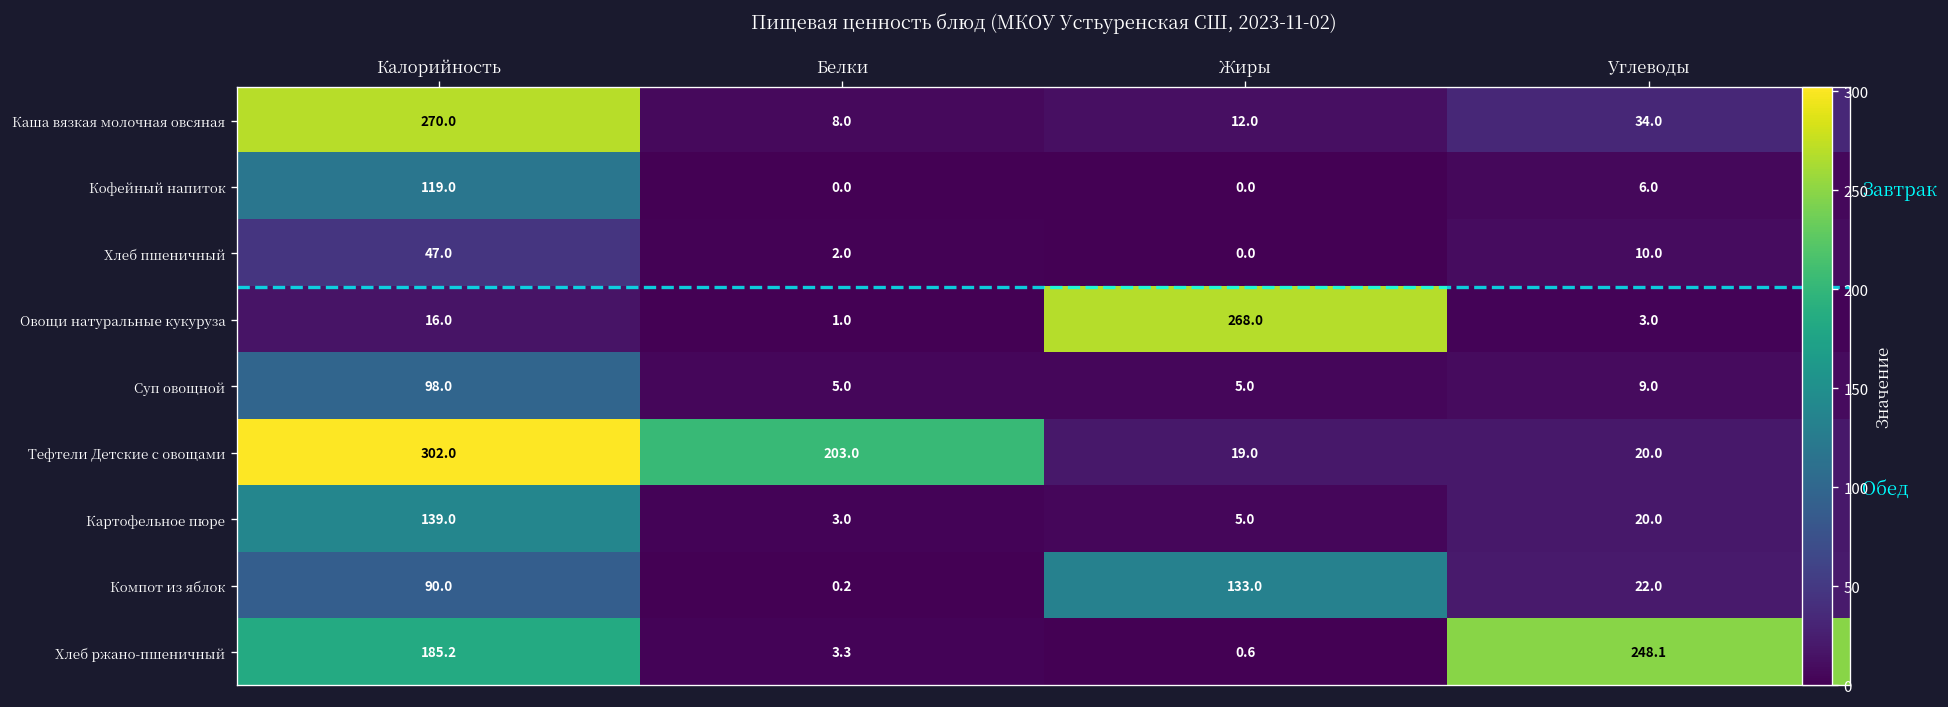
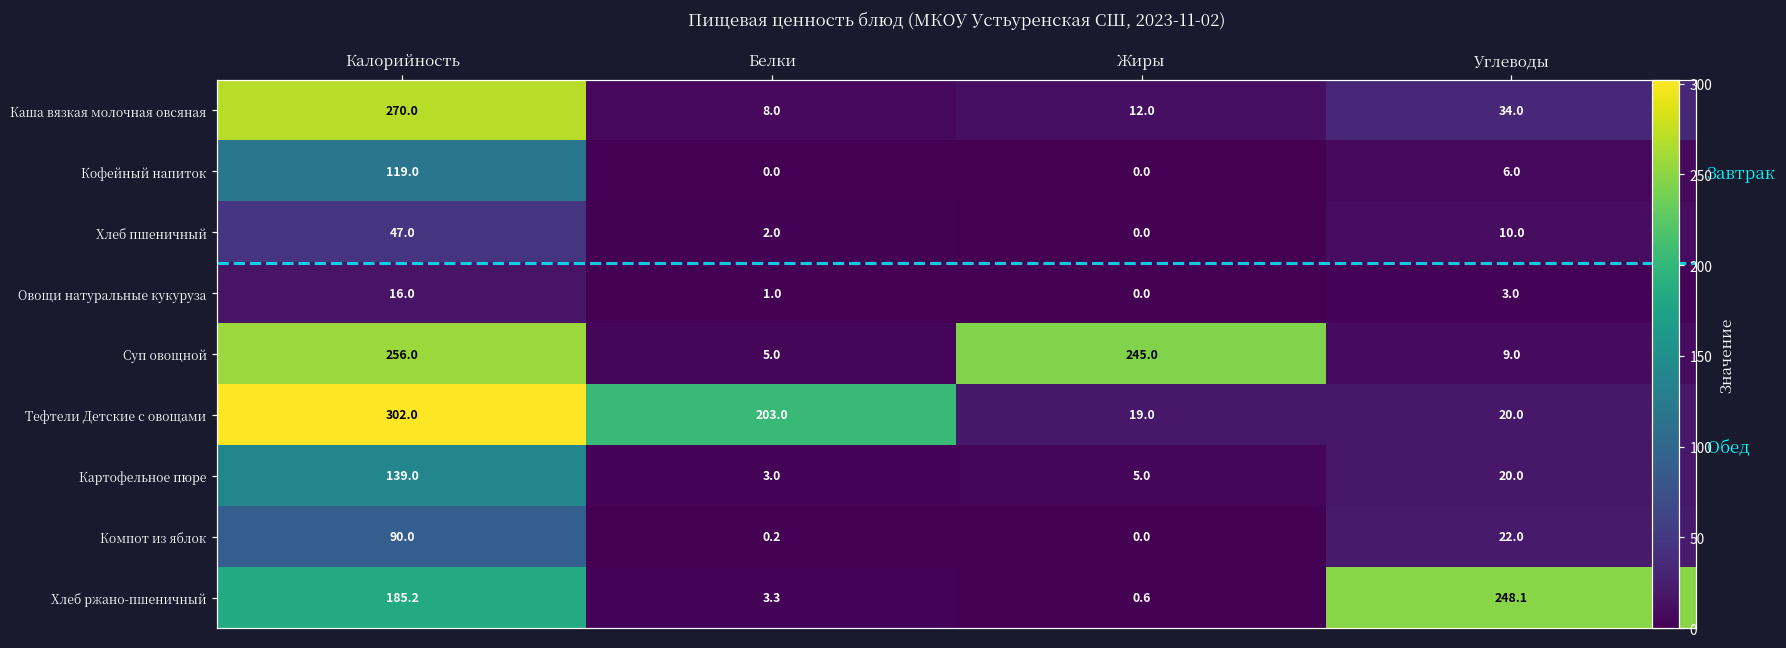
Овощи натуральные кукуруза, Жиры: 268.0 -> 0.0
Суп овощной, Калорийность: 98.0 -> 256.0
Суп овощной, Жиры: 5.0 -> 245.0
Компот из яблок, Жиры: 133.0 -> 0.0
